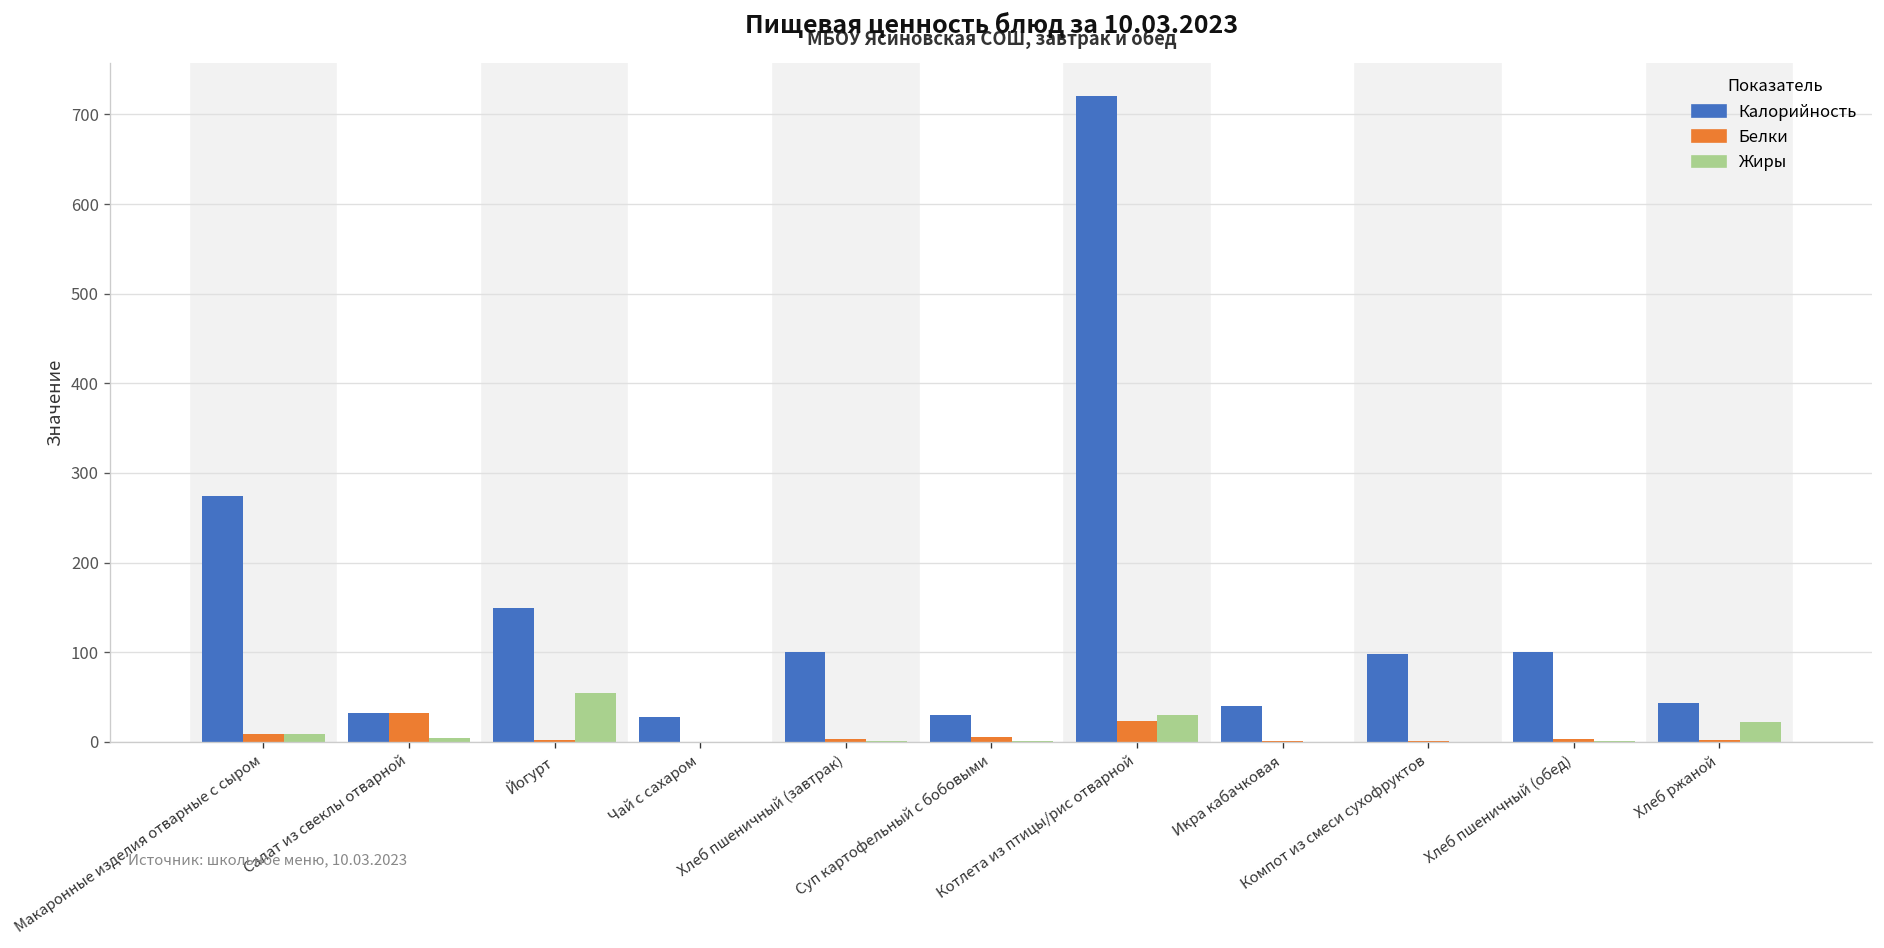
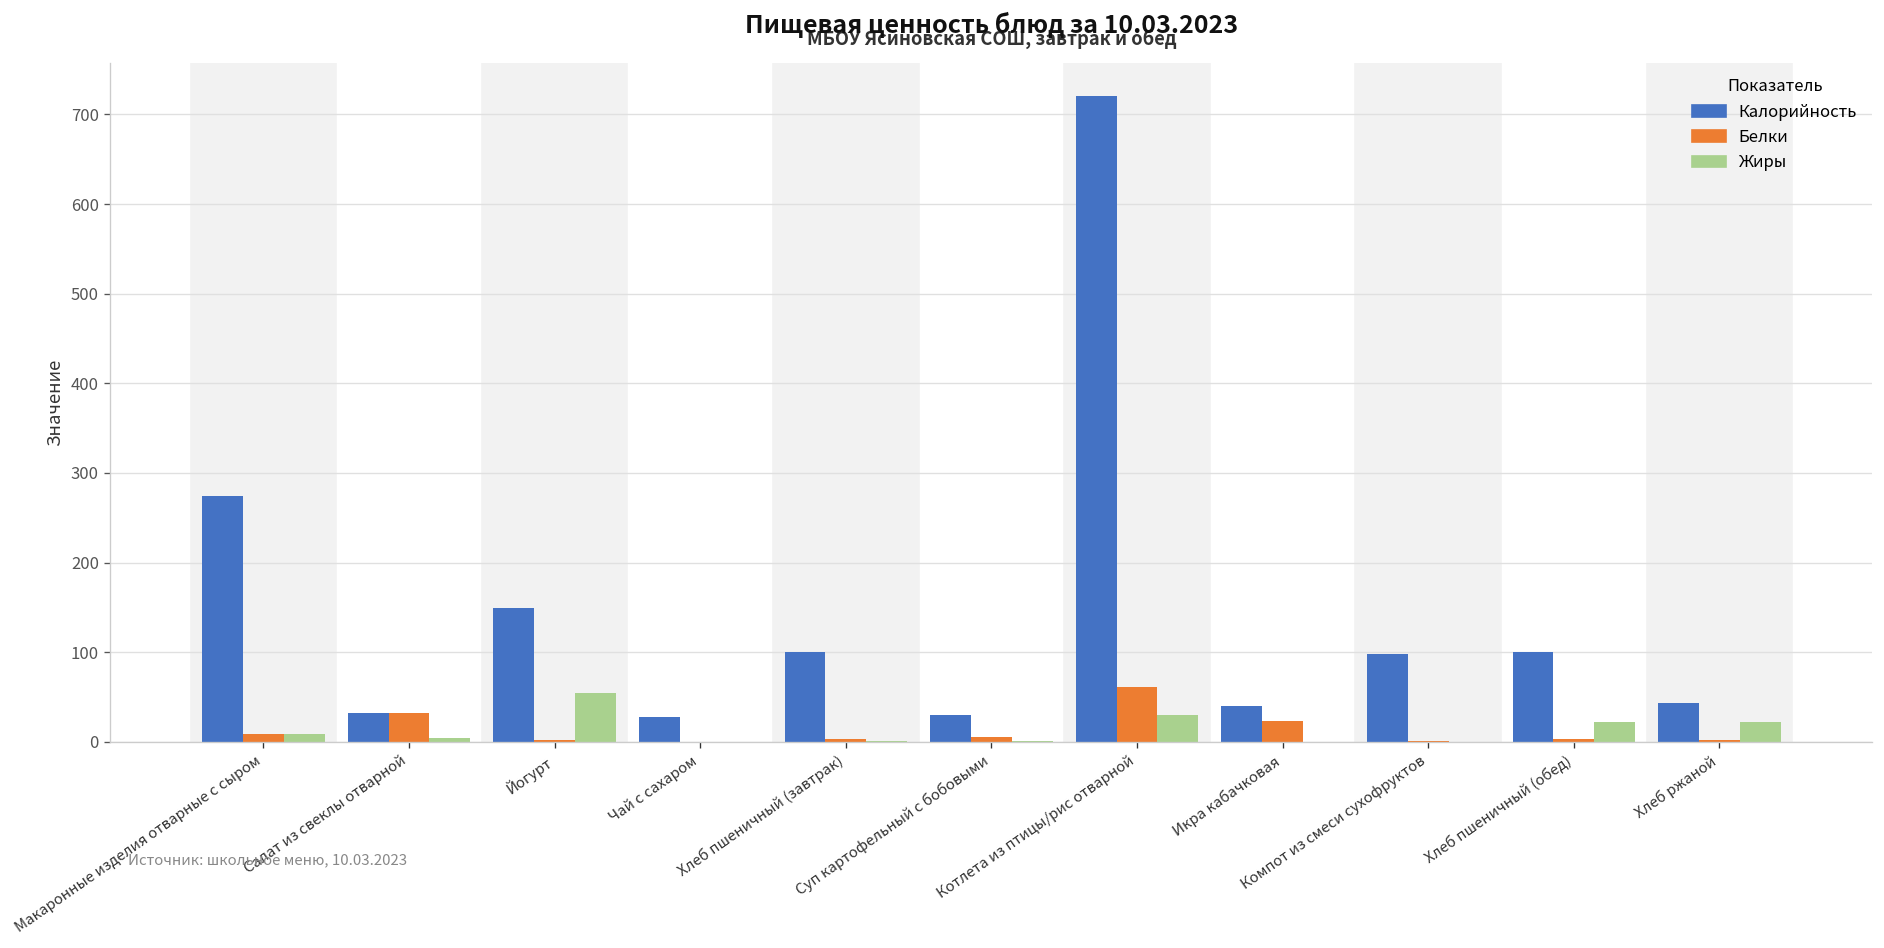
Белки, Котлета из птицы/рис отварной: 20 -> 60
Белки, Икра кабачковая: 0 -> 20
Жиры, Хлеб пшеничный (обед): 0 -> 20
